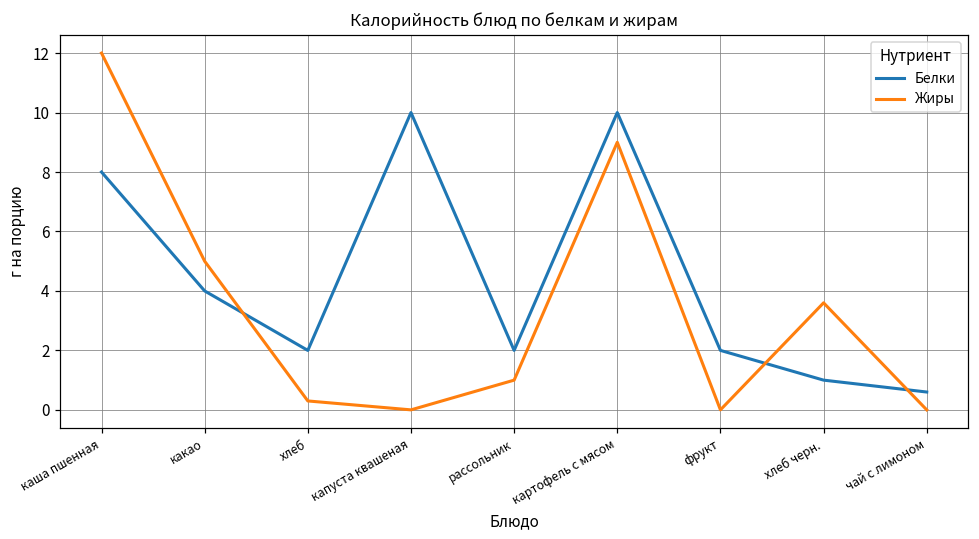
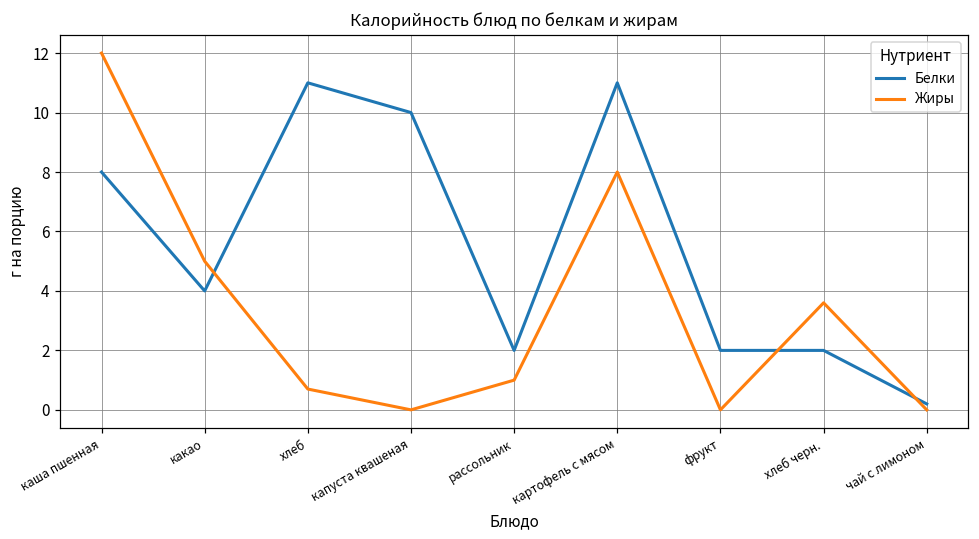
Белки, хлеб: 2 -> 11
Жиры, хлеб: 0.3 -> 0.7
Белки, картофель с мясом: 10 -> 11
Жиры, картофель с мясом: 9 -> 8
Белки, хлеб черн.: 1 -> 2
Белки, чай с лимоном: 0.6 -> 0.2
